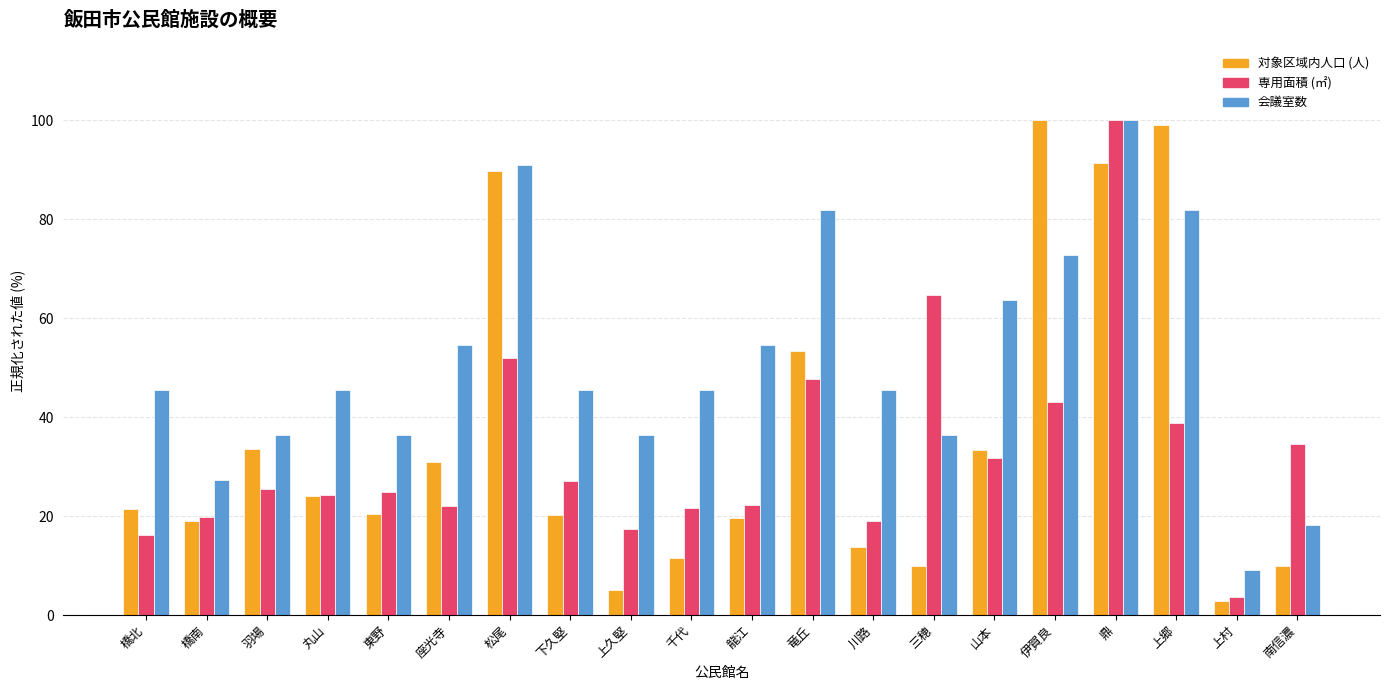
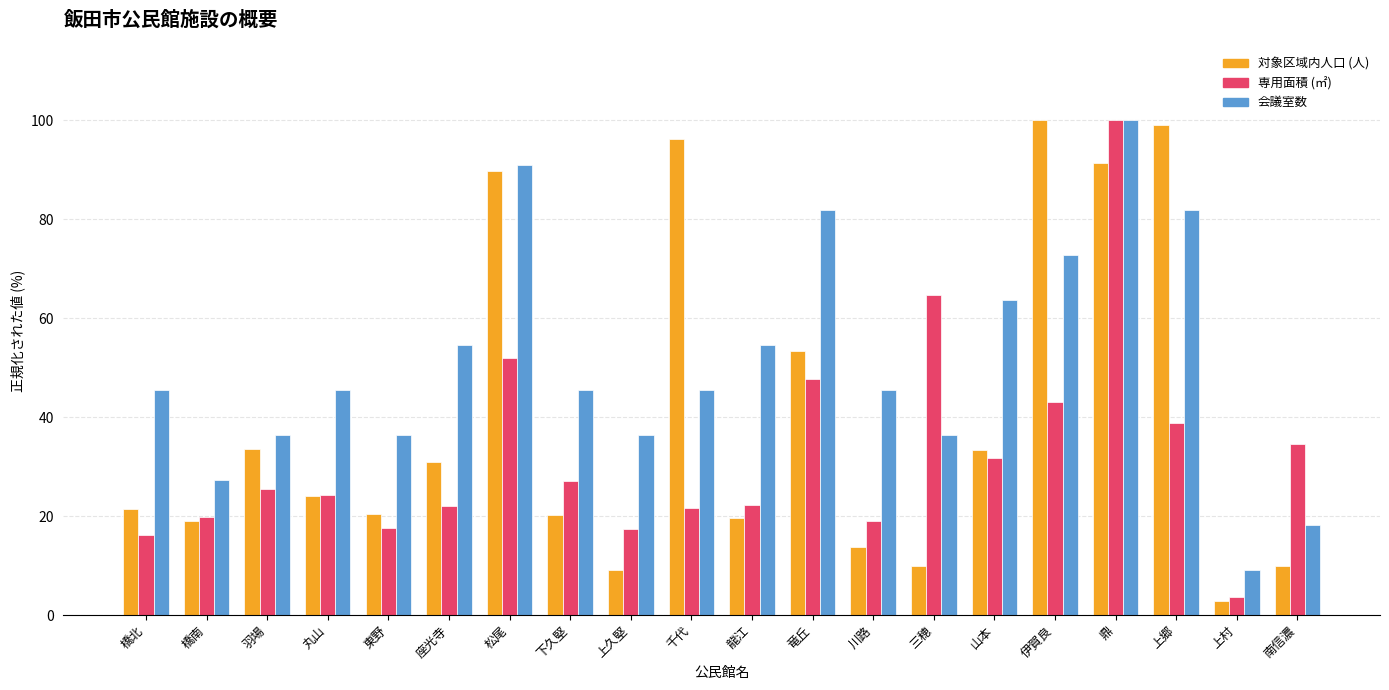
専用面積 (㎡), 東野: 25 -> 18
対象区域内人口 (人), 上久堅: 5 -> 9
対象区域内人口 (人), 千代: 12 -> 96
